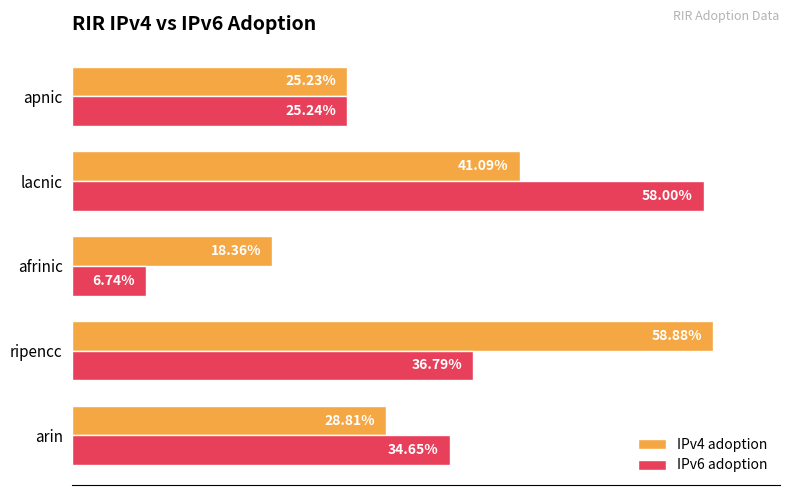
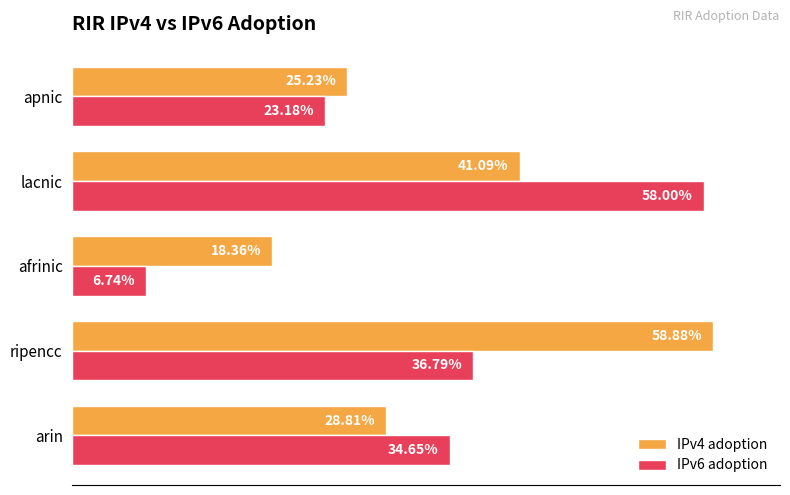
IPv6 adoption, apnic: 25.24% -> 23.18%
